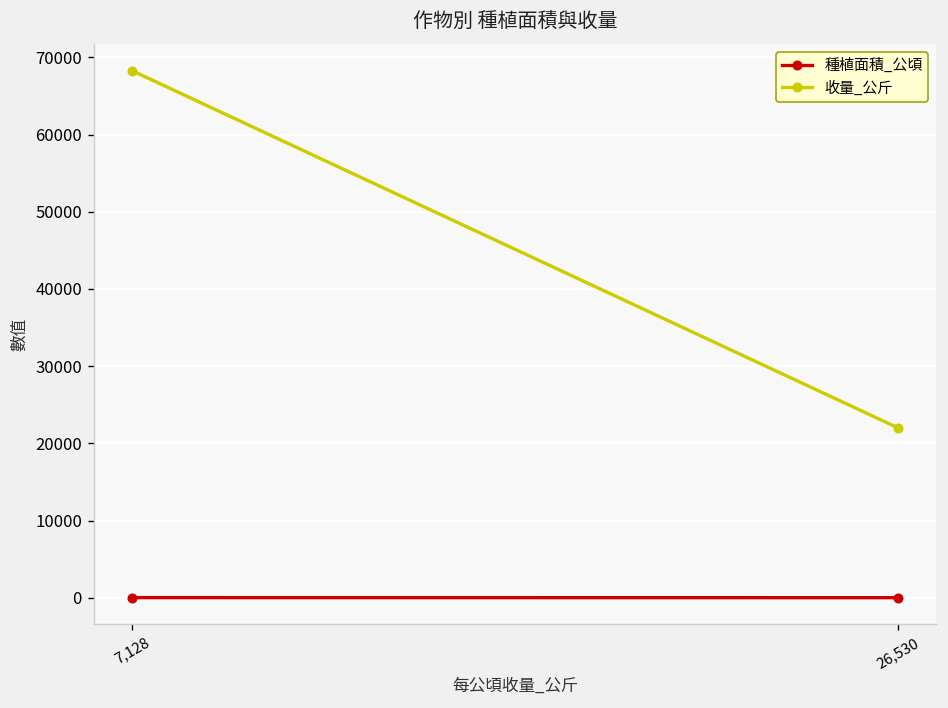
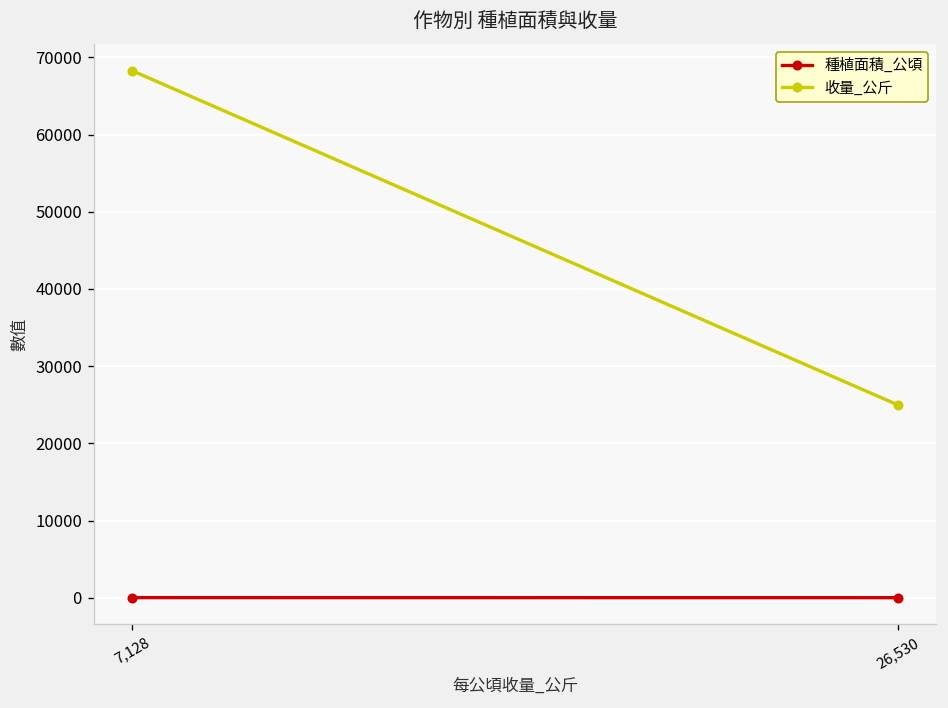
收量_公斤, 26,530: 22000 -> 25000
